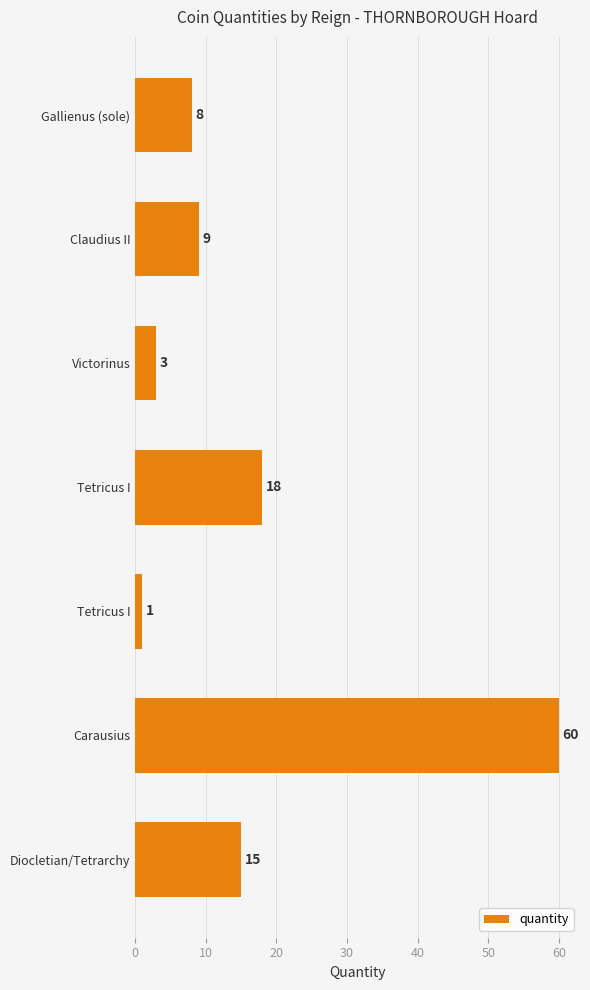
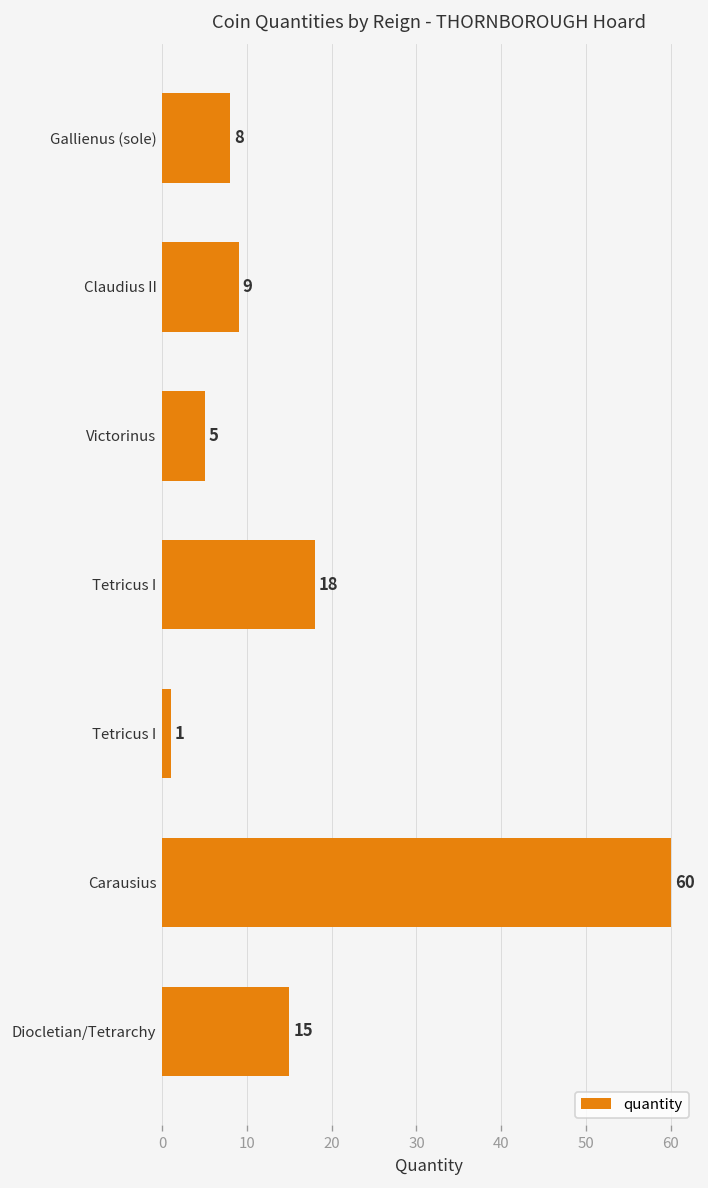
Victorinus: 3 -> 5
